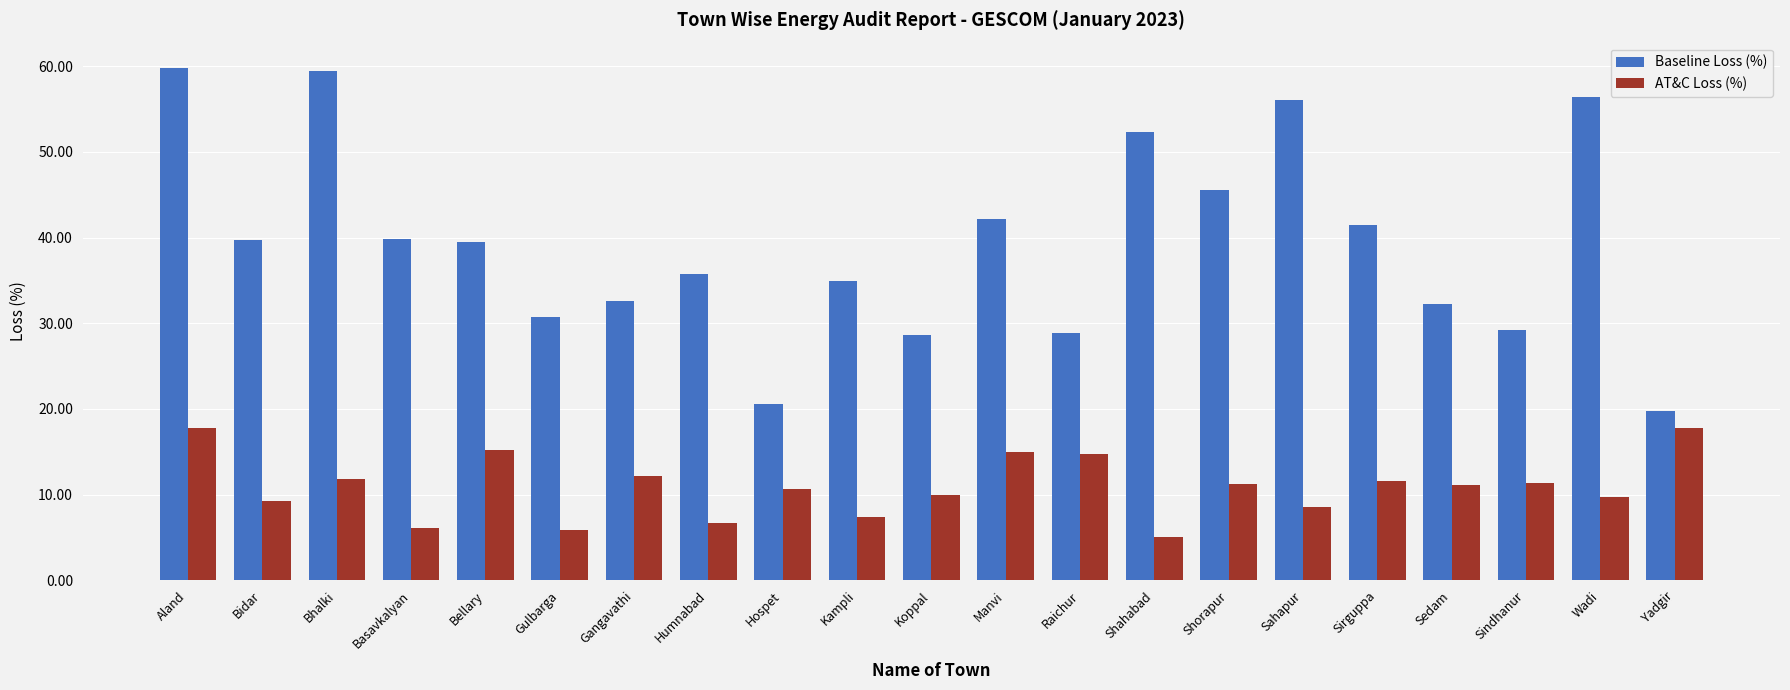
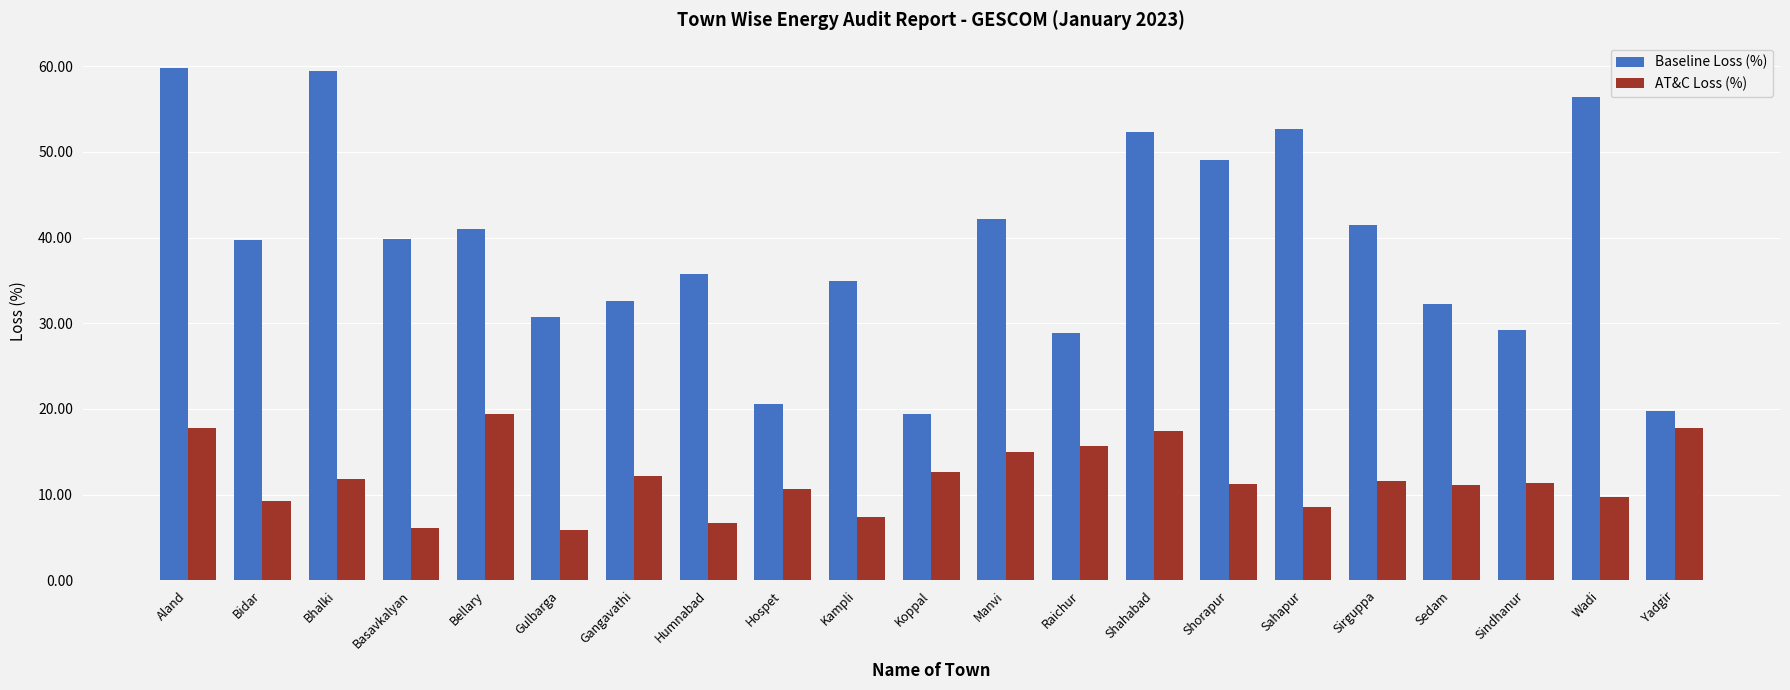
Baseline Loss (%), Bellary: 39 -> 41
AT&C Loss (%), Bellary: 15 -> 19
Baseline Loss (%), Koppal: 29 -> 19
AT&C Loss (%), Koppal: 10 -> 13
AT&C Loss (%), Raichur: 15 -> 16
AT&C Loss (%), Shahabad: 5 -> 17
Baseline Loss (%), Shorapur: 46 -> 49
Baseline Loss (%), Sahapur: 56 -> 53
